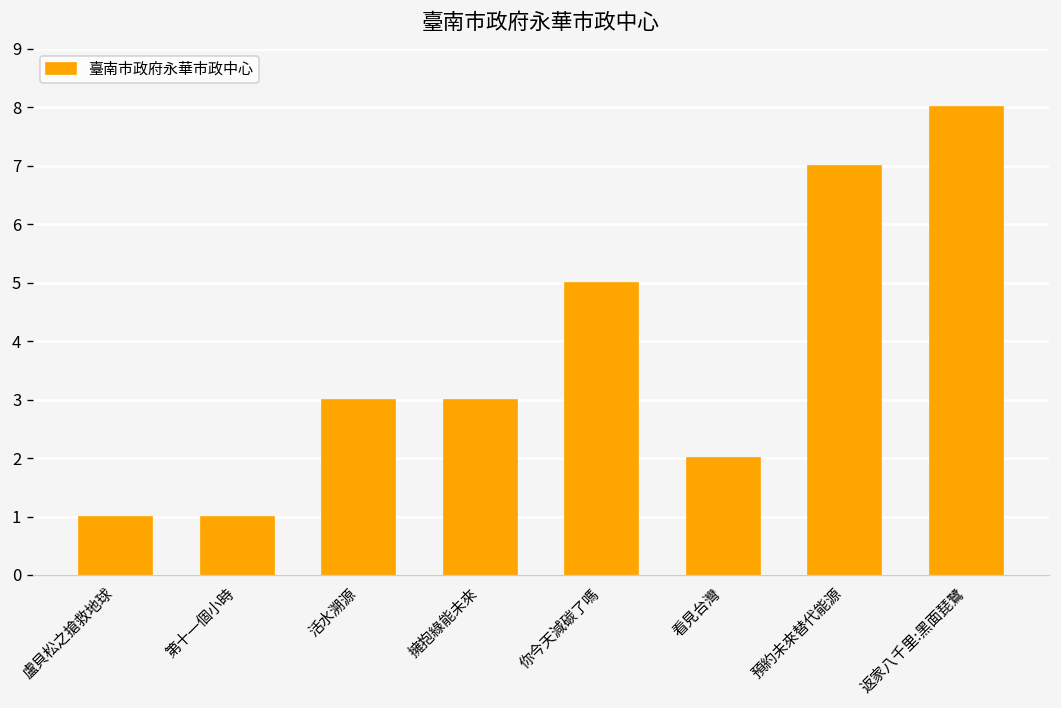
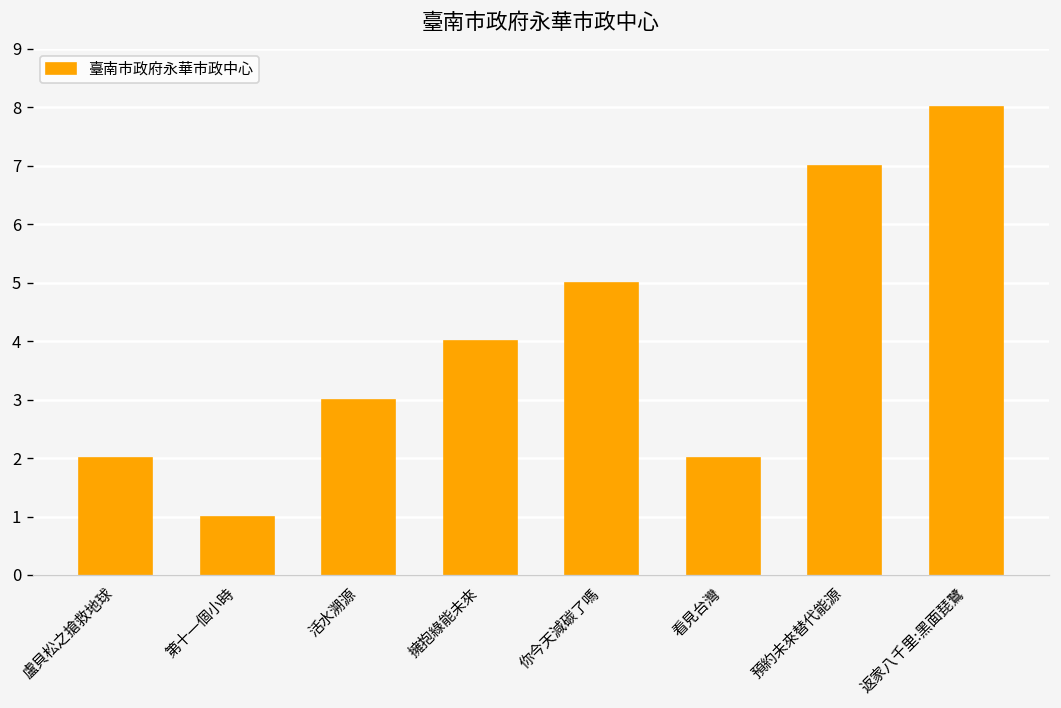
盧貝松之搶救地球: 1 -> 2
擁抱綠能未來: 3 -> 4
